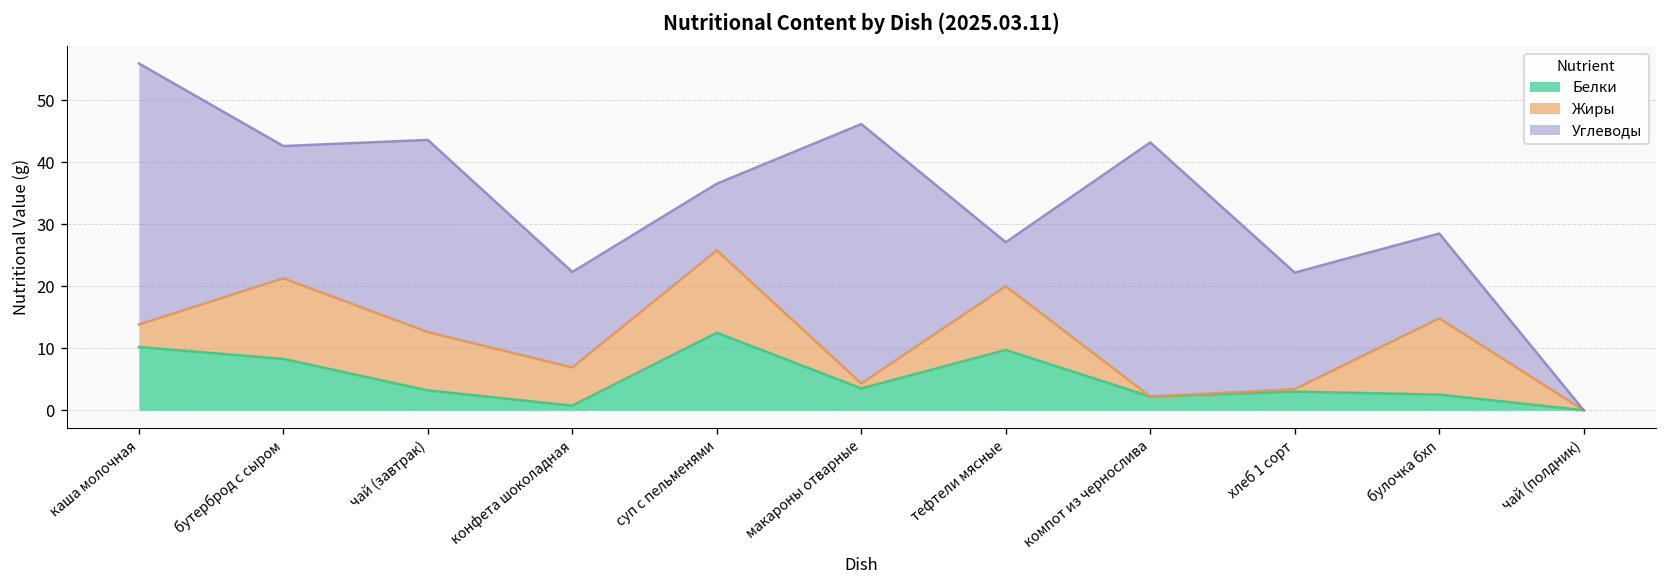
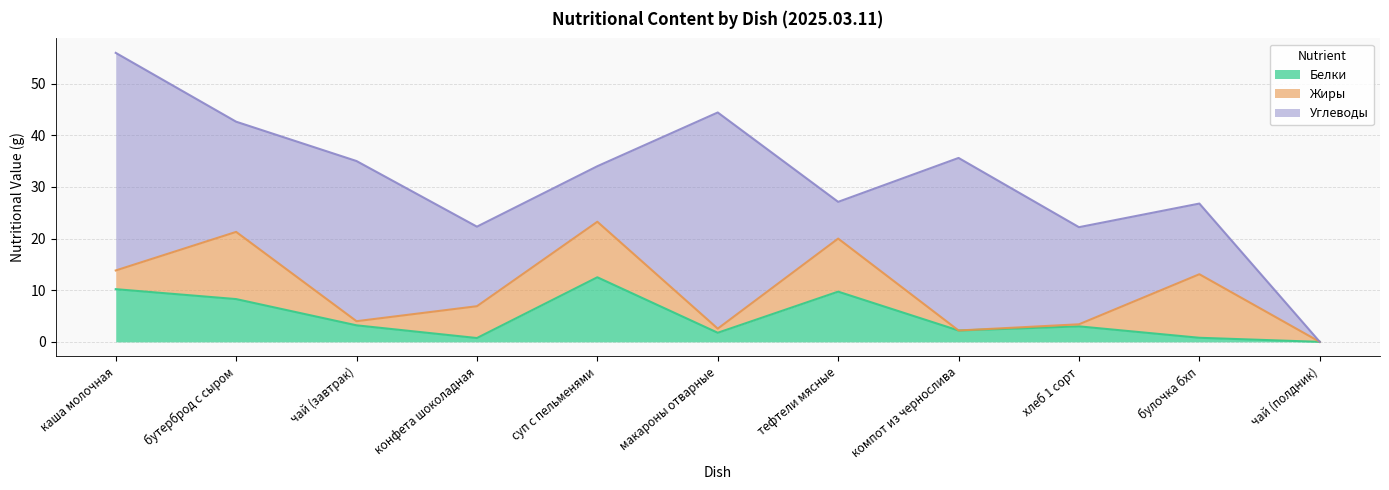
Жиры, чай (завтрак): 9 -> 1
Жиры, суп с пельменями: 13 -> 11
Белки, макароны отварные: 4 -> 2
Углеводы, компот из чернослива: 41 -> 33
Белки, булочка бхп: 3 -> 1
